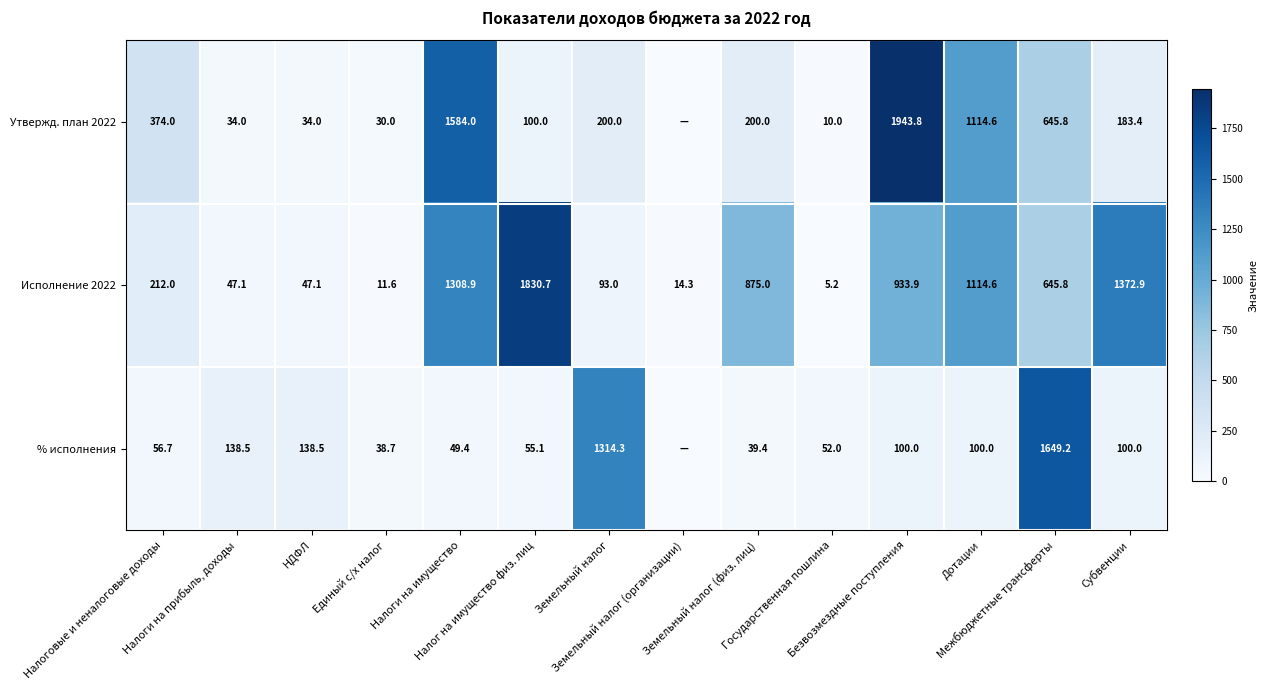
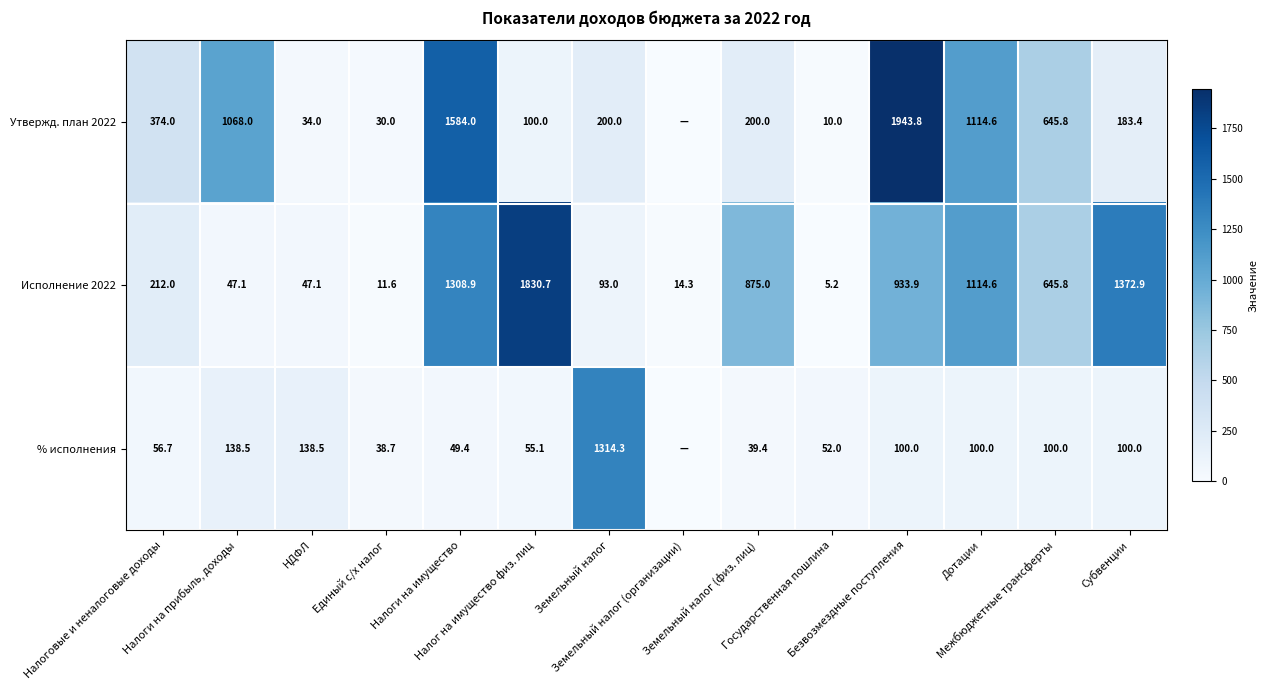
Утвержд. план 2022, Налоги на прибыль, доходы: 34.0 -> 1068.0
% исполнения, Межбюджетные трансферты: 1649.2 -> 100.0
